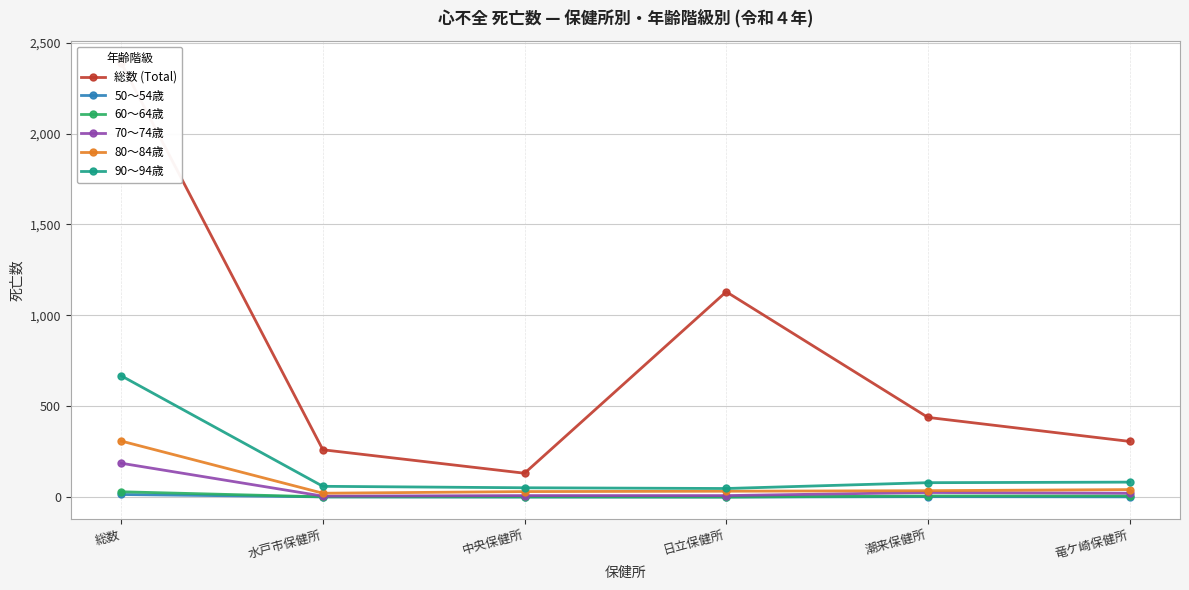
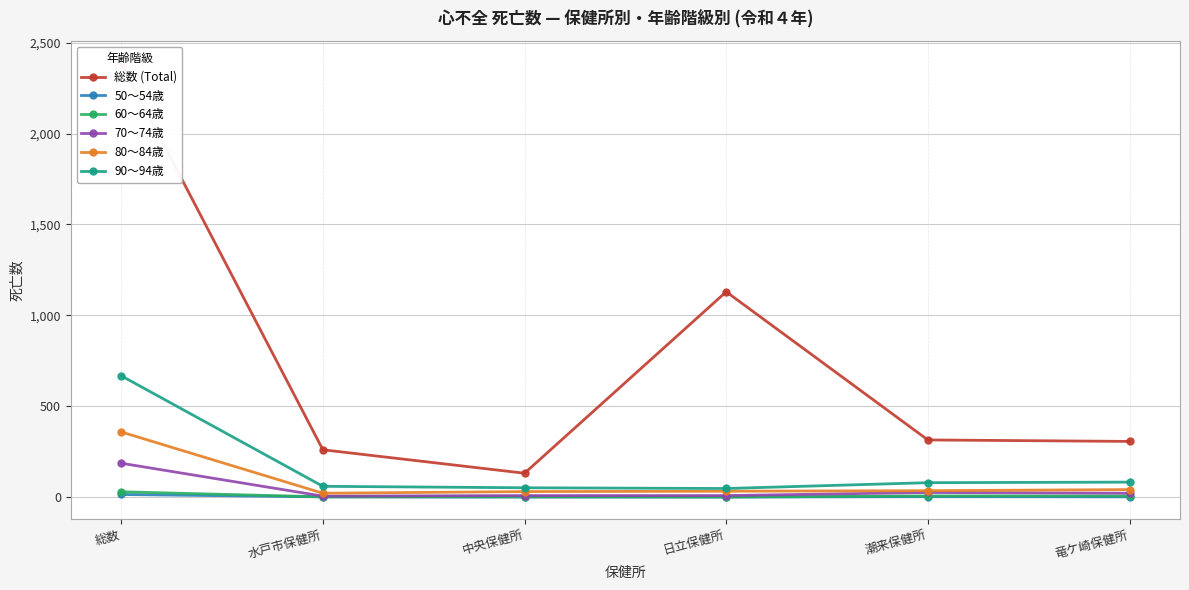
80〜84歳, 総数: 310 -> 360
総数 (Total), 潮来保健所: 440 -> 320
